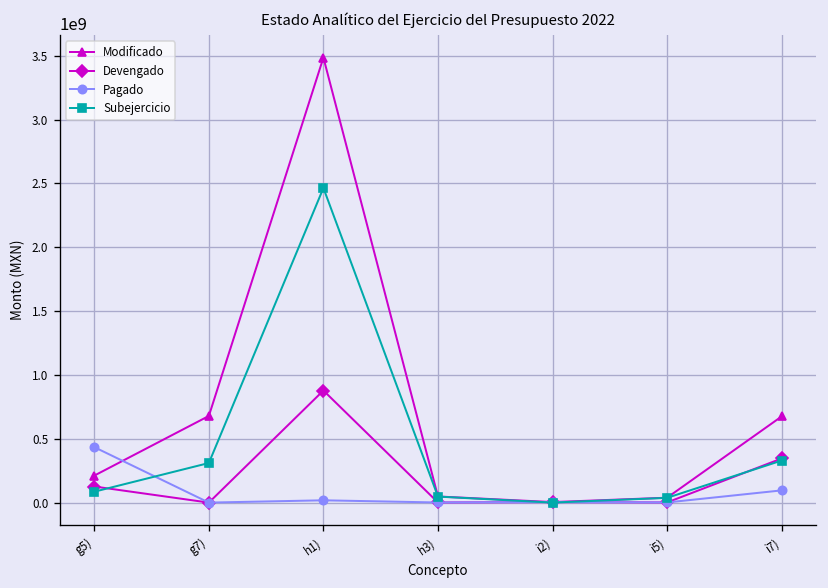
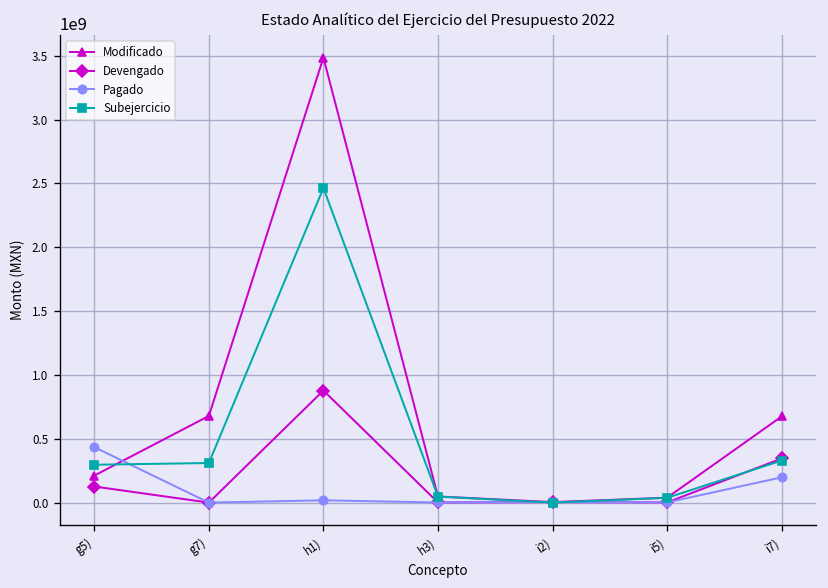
Subejercicio, g5): 90000000 -> 300000000
Pagado, i7): 100000000 -> 200000000
